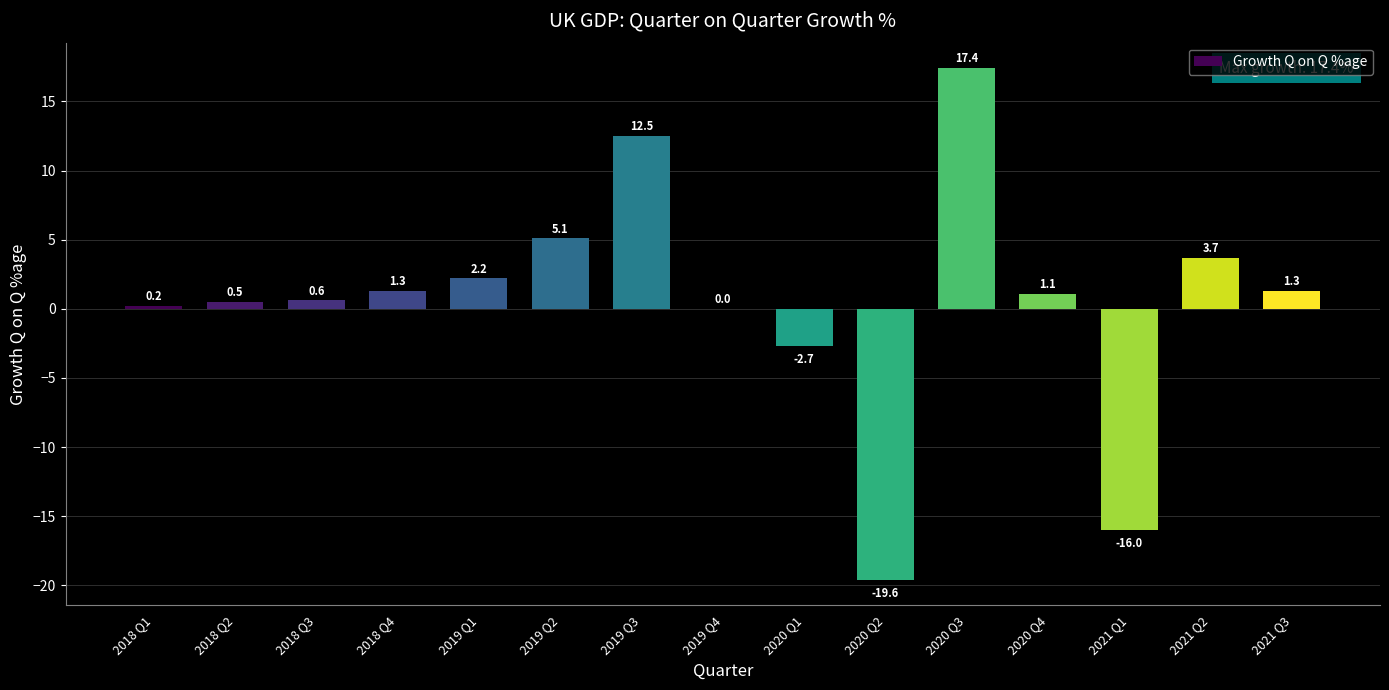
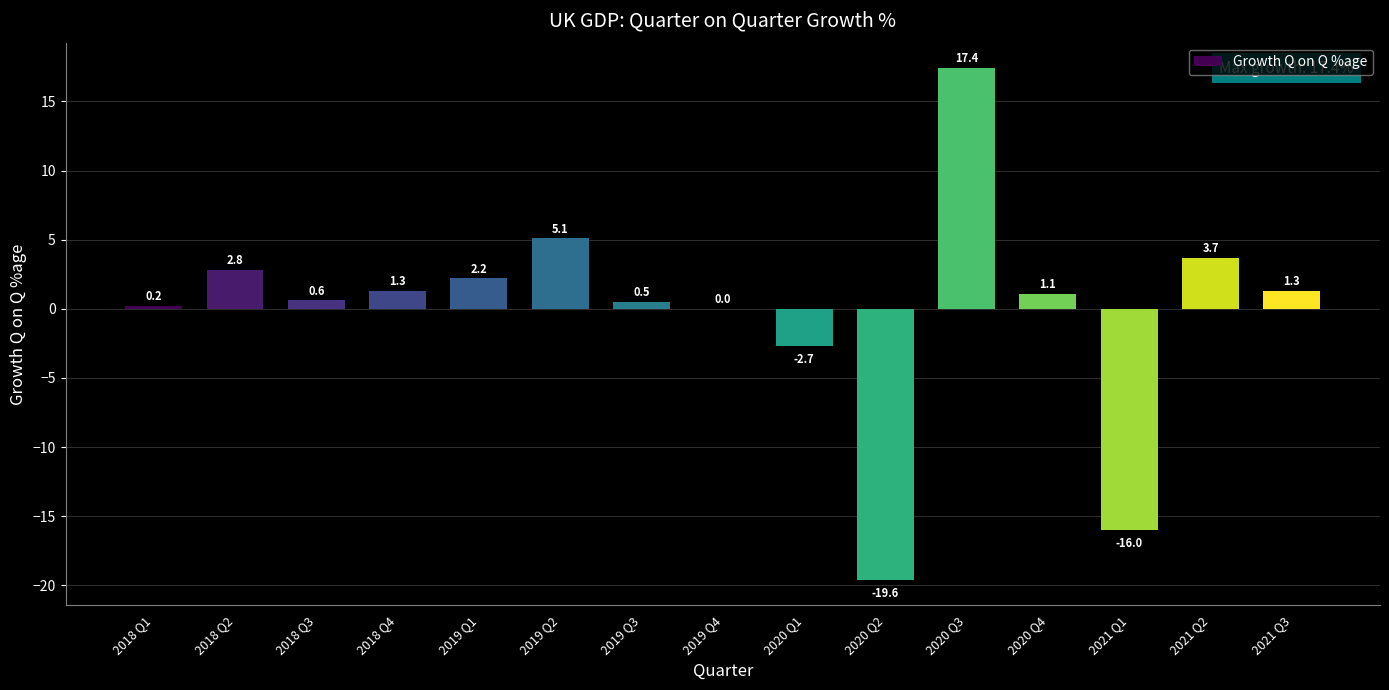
2018 Q2: 0.5 -> 2.8
2019 Q3: 12.5 -> 0.5
